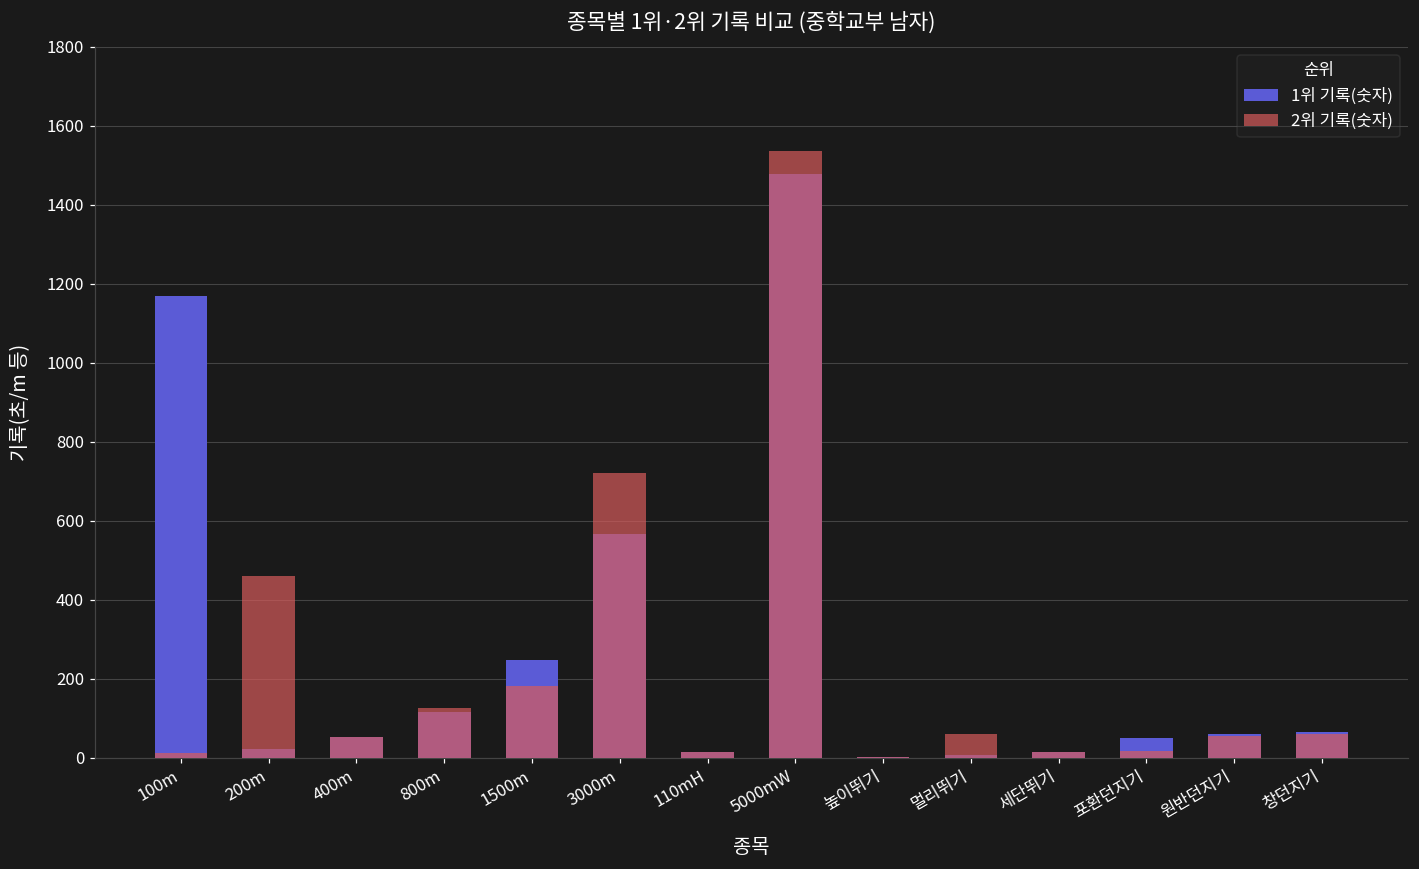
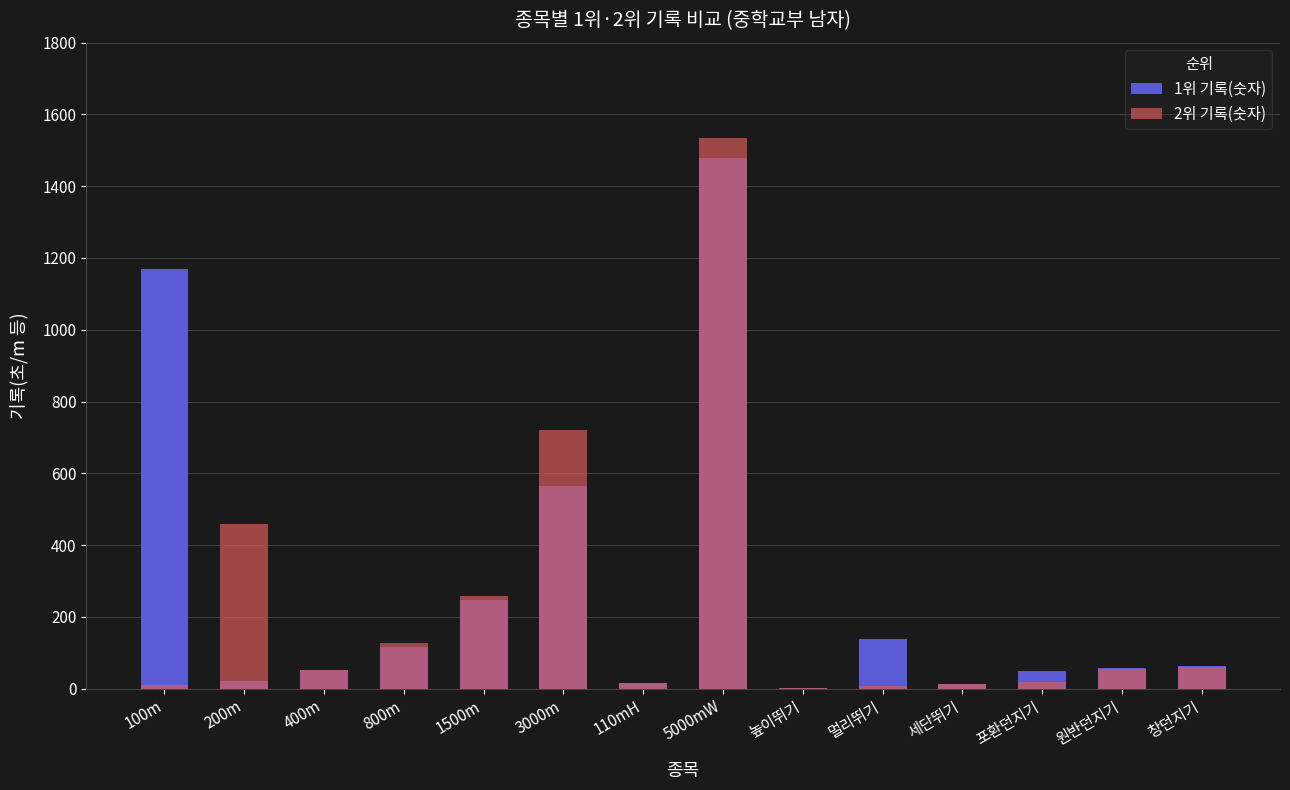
2위 기록(숫자), 1500m: 180 -> 260
1위 기록(숫자), 멀리뛰기: 10 -> 140
2위 기록(숫자), 멀리뛰기: 60 -> 10
